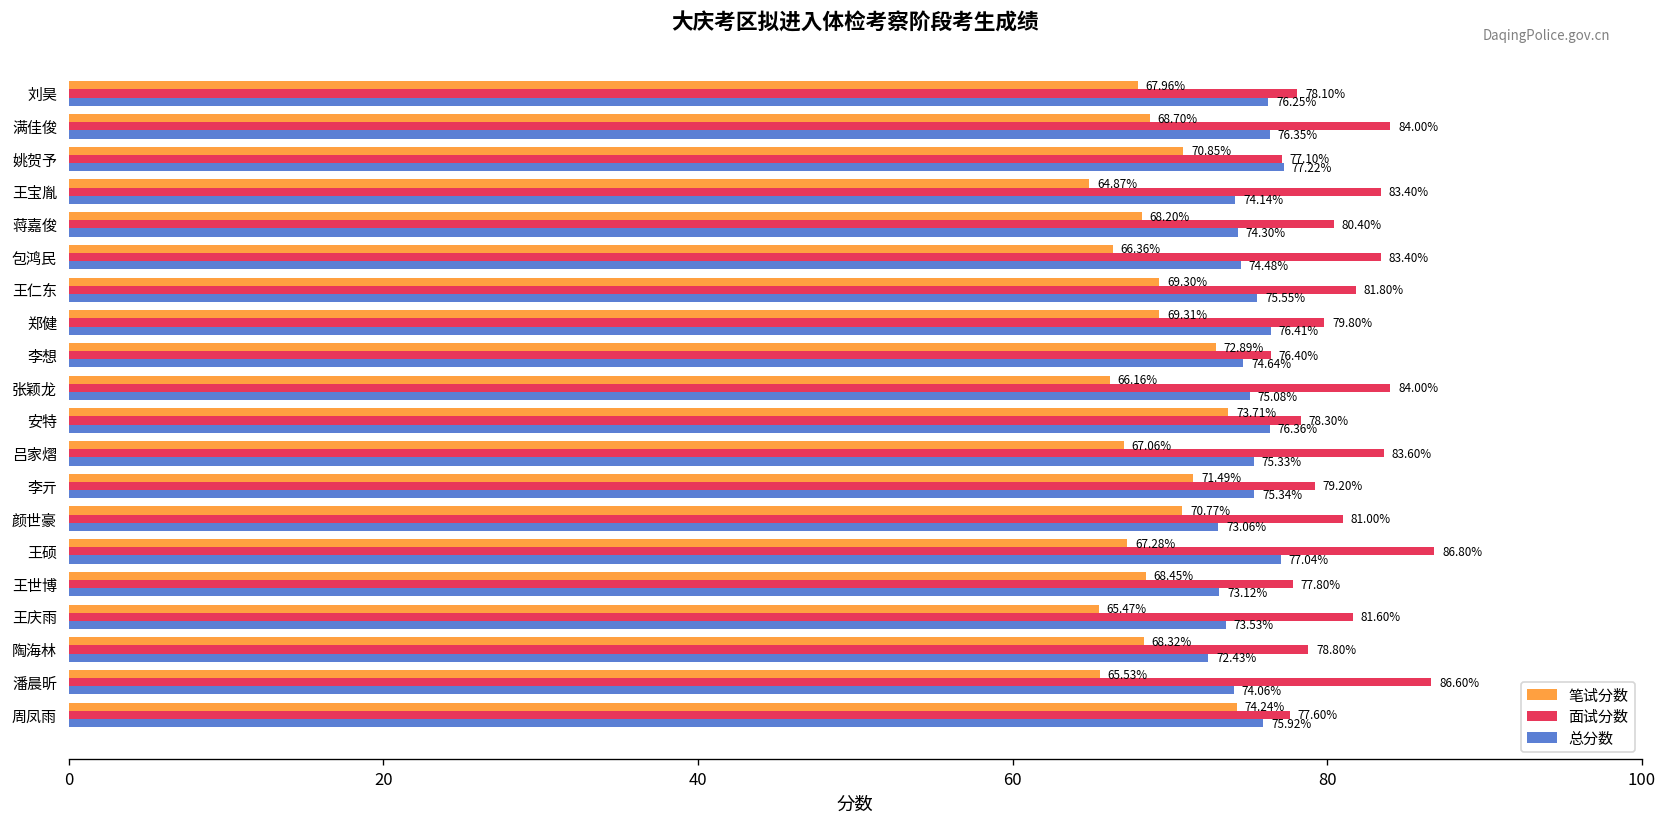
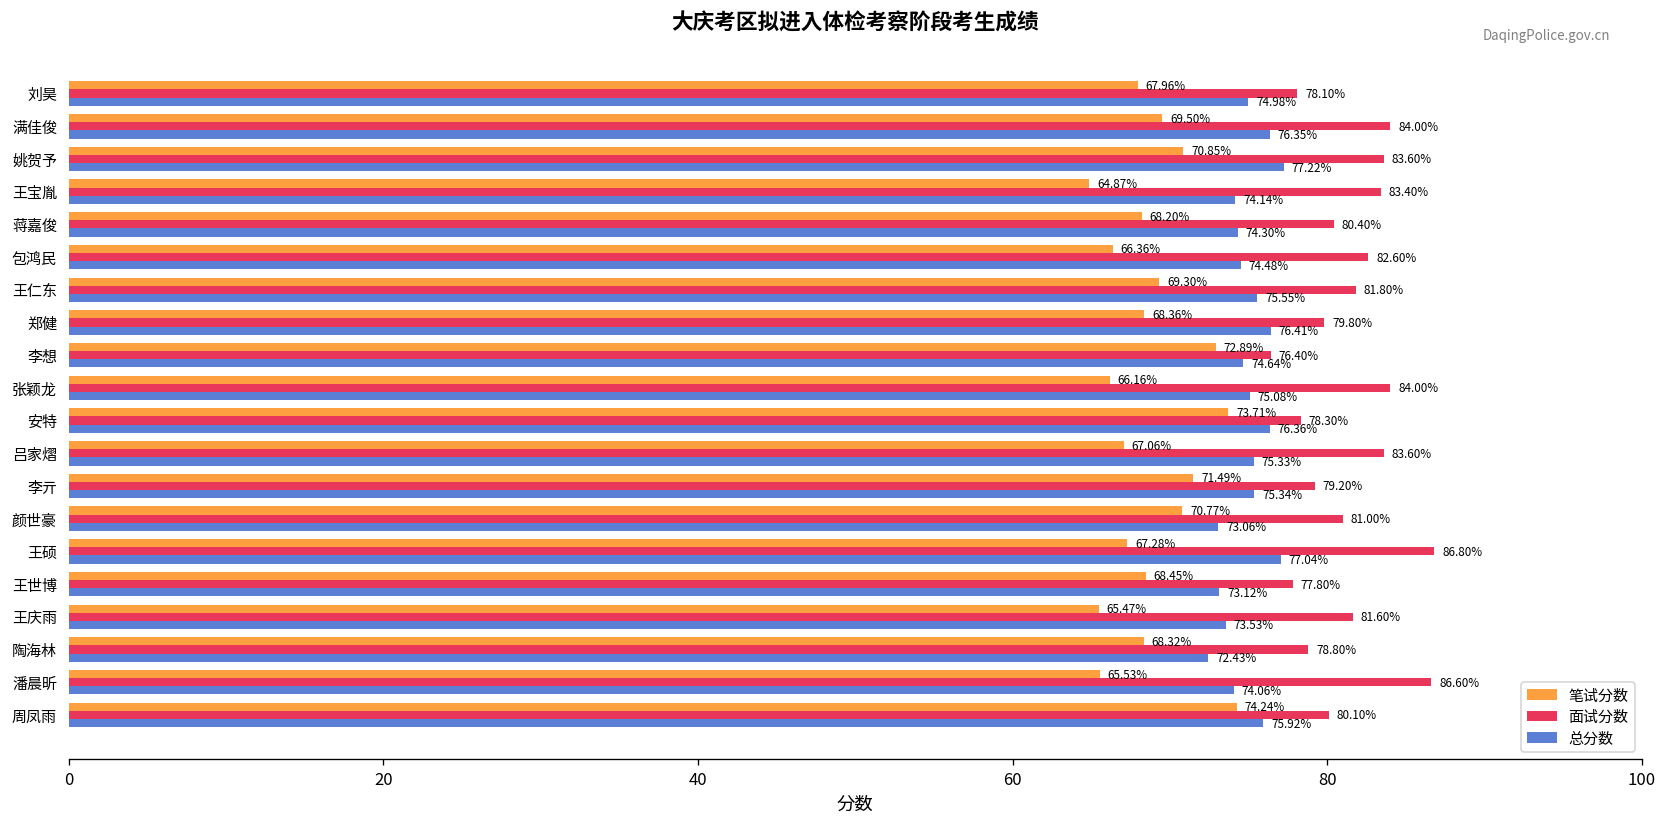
总分数, 刘昊: 76.25% -> 74.98%
笔试分数, 满佳俊: 68.70% -> 69.50%
面试分数, 姚贺予: 77.10% -> 83.60%
面试分数, 包鸿民: 83.40% -> 82.60%
笔试分数, 郑健: 69.31% -> 68.36%
面试分数, 周凤雨: 77.60% -> 80.10%
